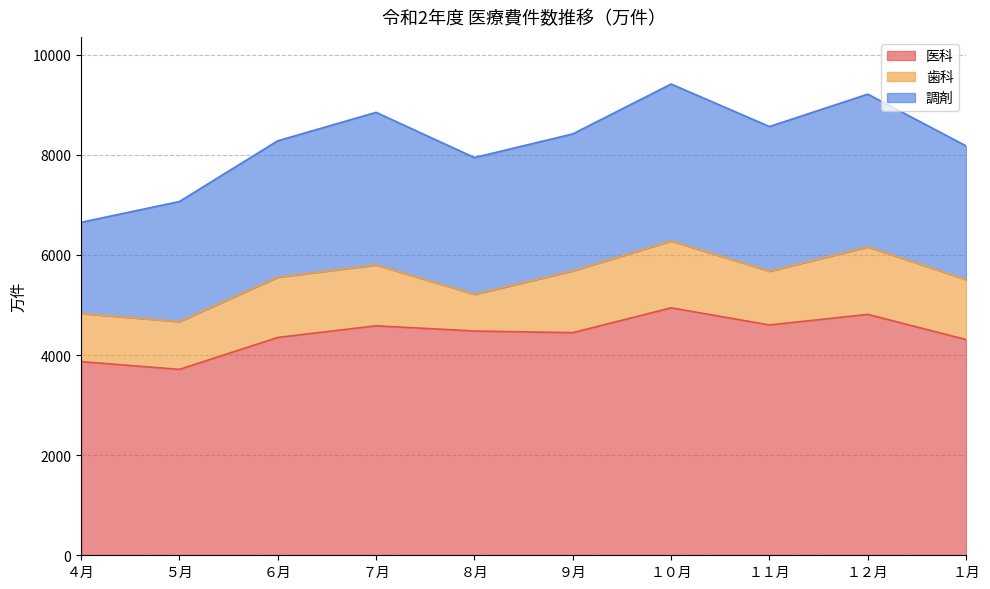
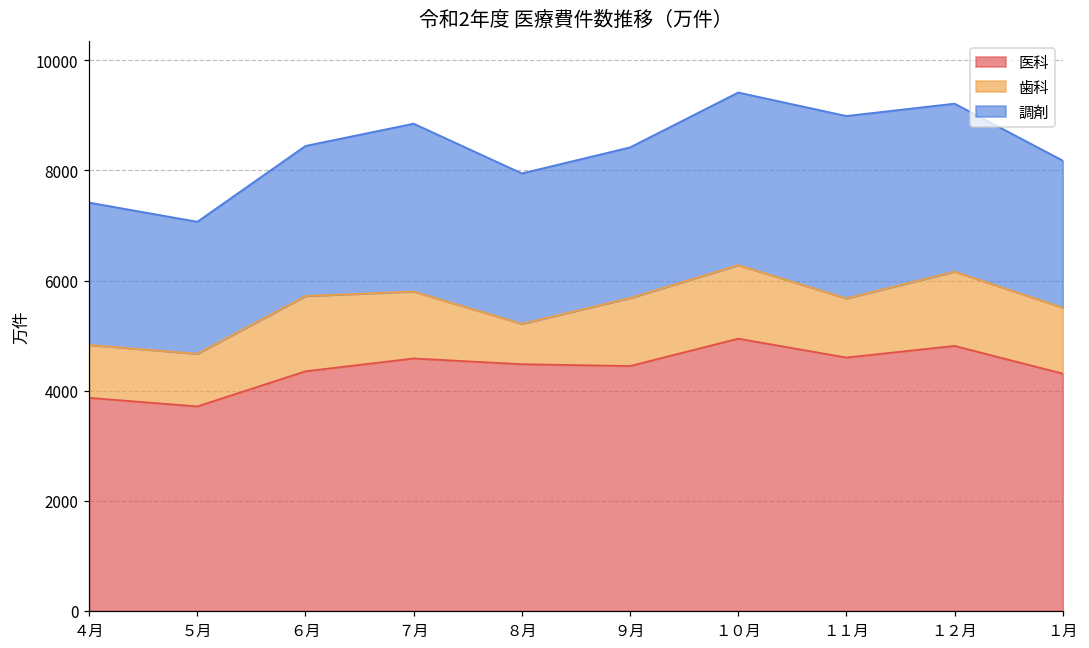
調剤, ４月: 1800 -> 2600
歯科, ６月: 1200 -> 1400
調剤, １１月: 2900 -> 3300
